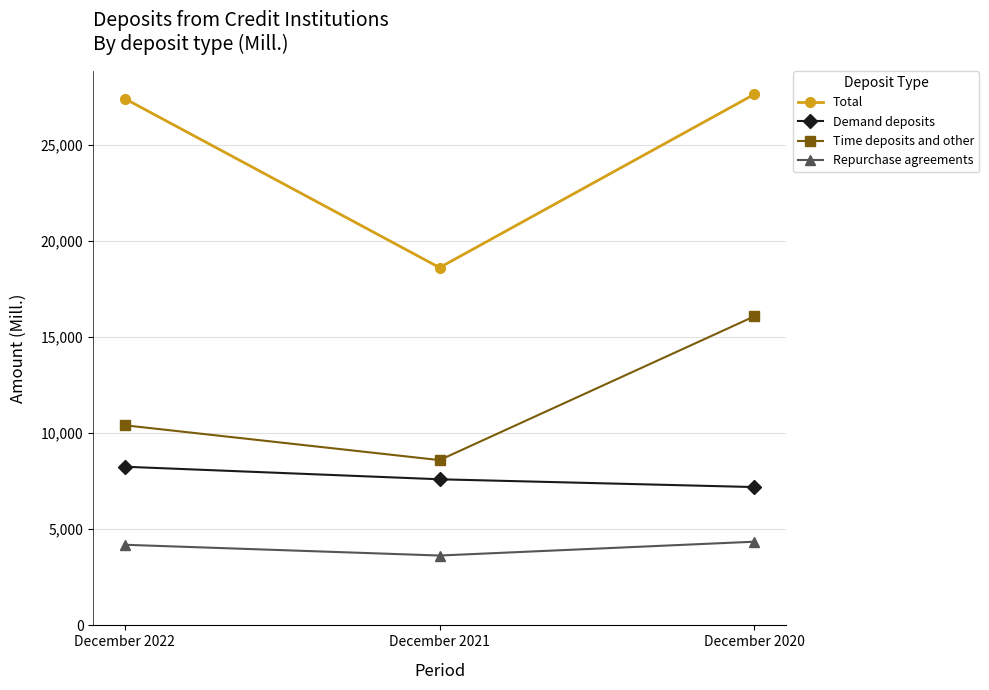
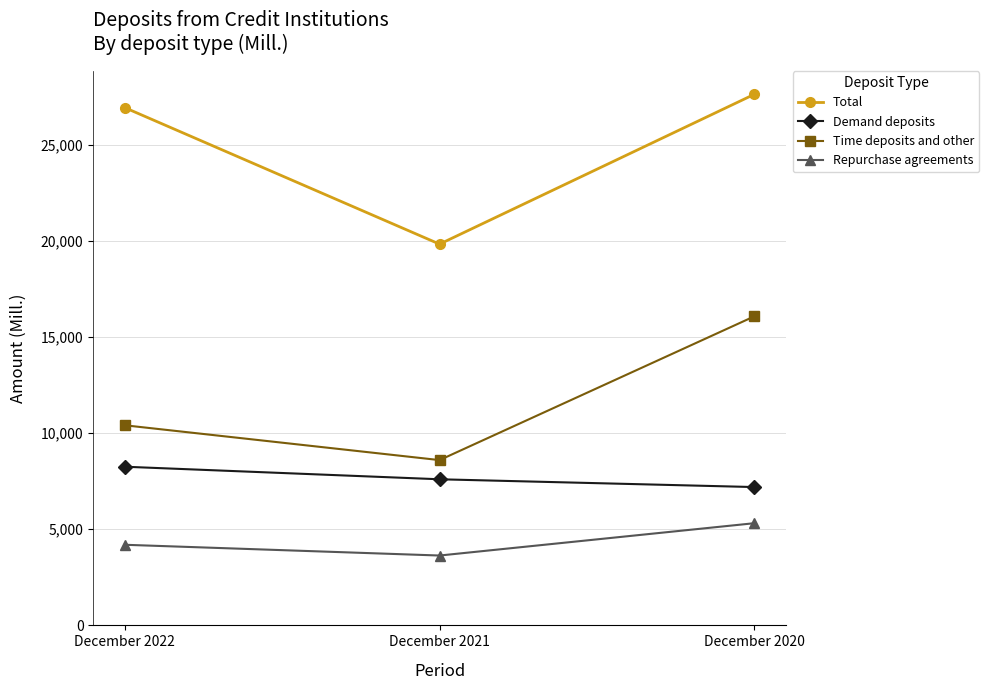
Total, December 2022: 27,400 -> 26,900
Total, December 2021: 18,600 -> 19,800
Repurchase agreements, December 2020: 4,400 -> 5,300
